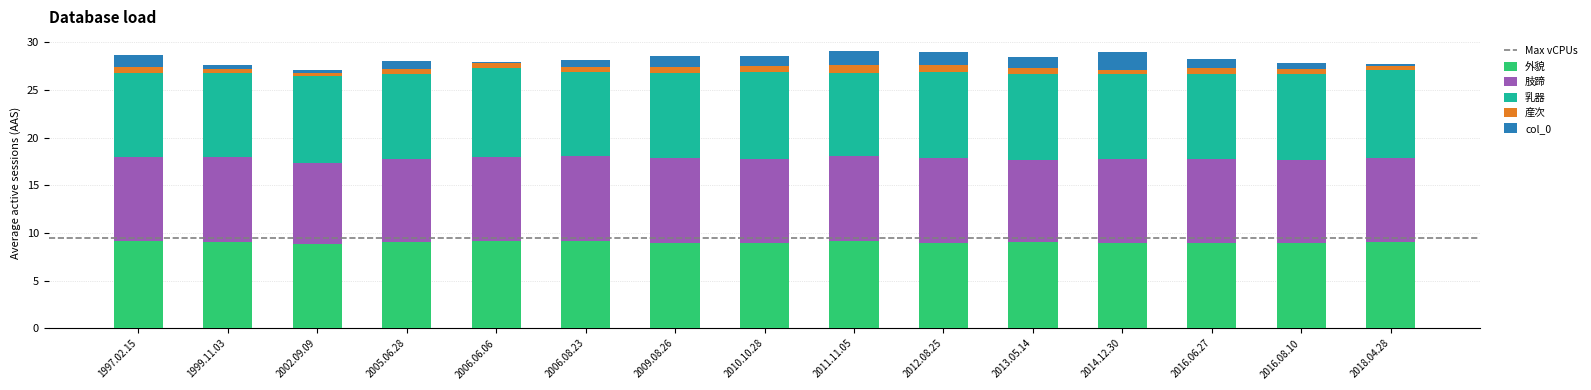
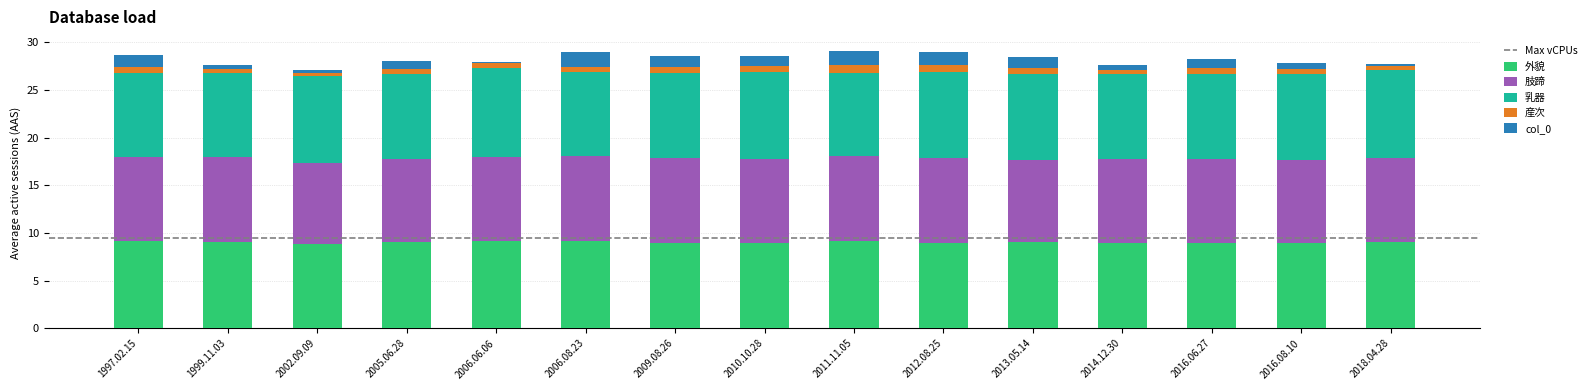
col_0, 2006.08.23: 1 -> 2
col_0, 2014.12.30: 2 -> 1
